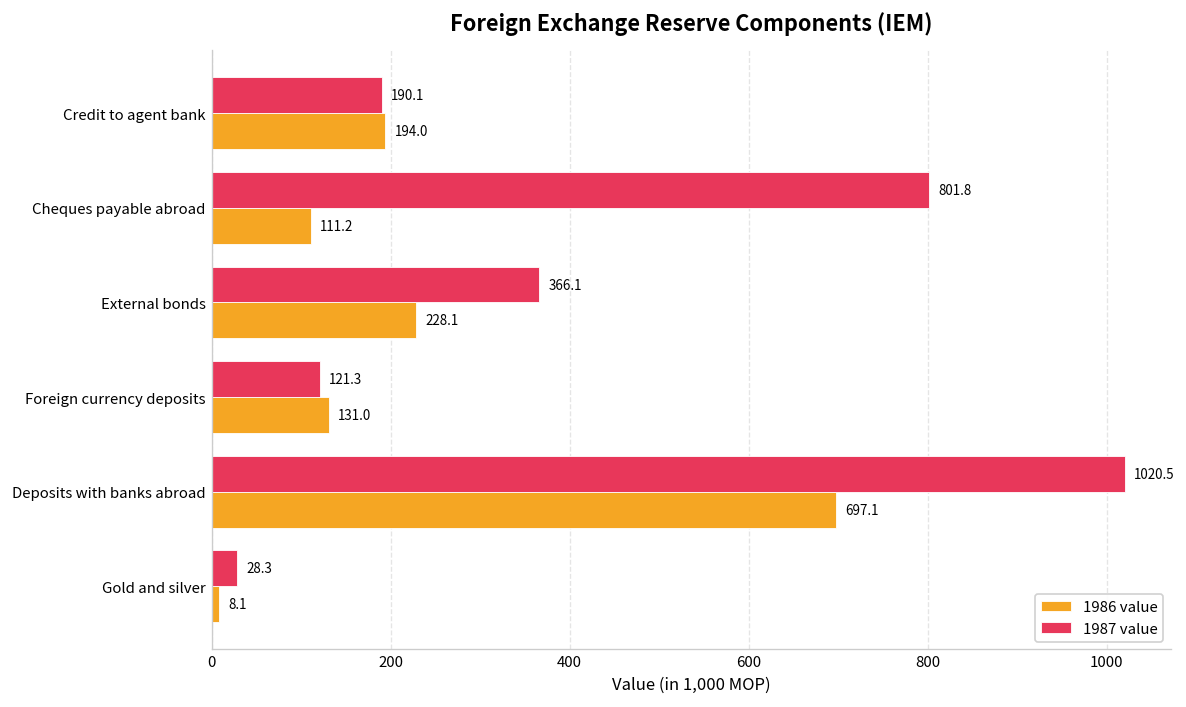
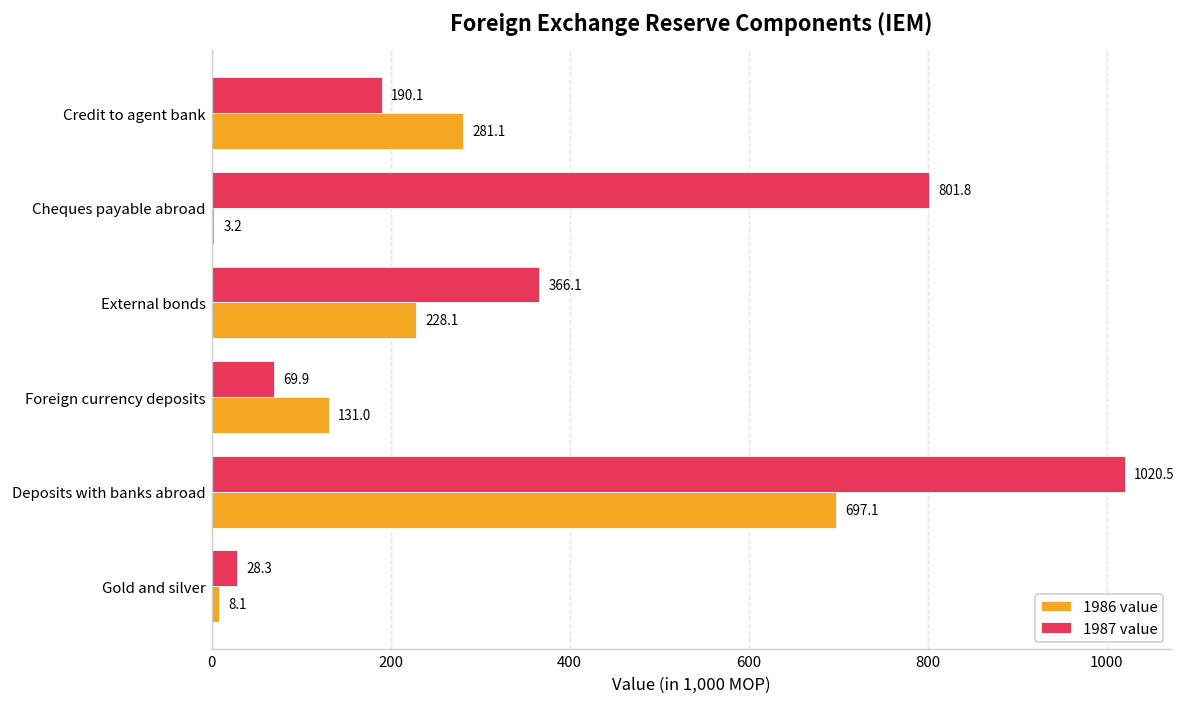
1986 value, Credit to agent bank: 194.0 -> 281.1
1986 value, Cheques payable abroad: 111.2 -> 3.2
1987 value, Foreign currency deposits: 121.3 -> 69.9
